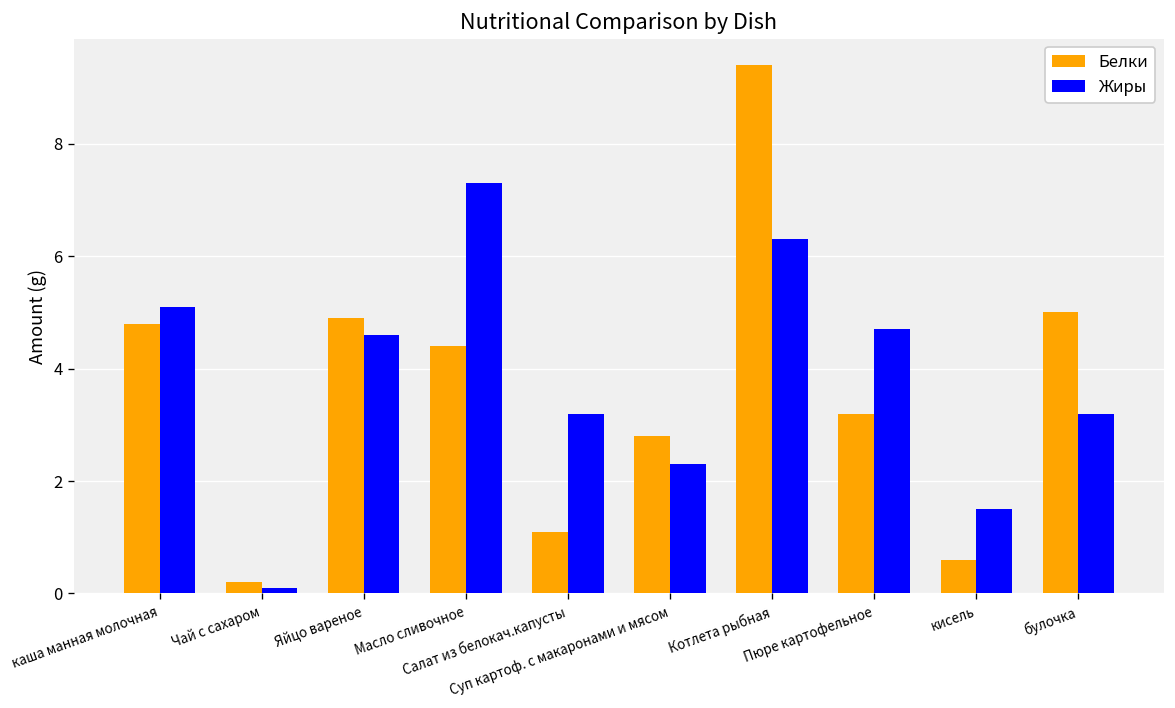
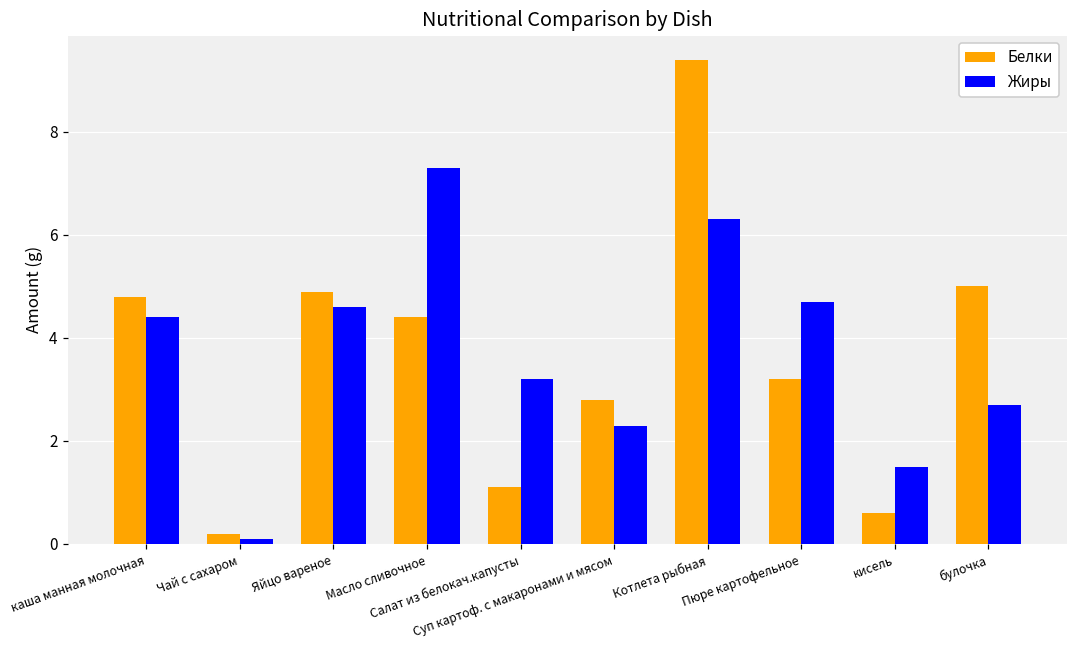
Жиры, каша манная молочная: 5.1 -> 4.4
Жиры, булочка: 3.2 -> 2.7
